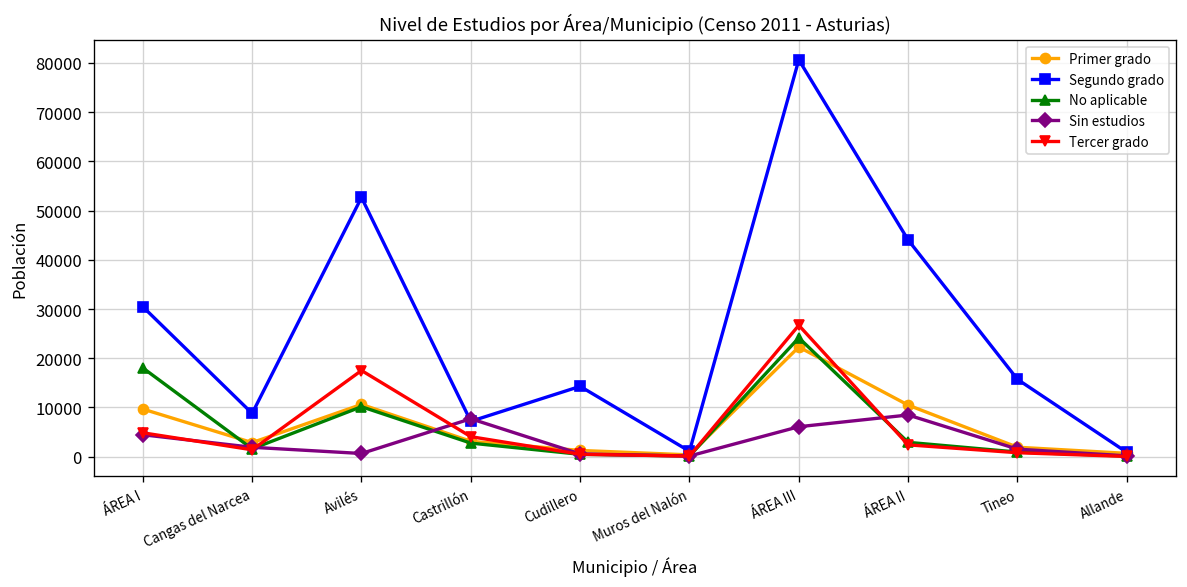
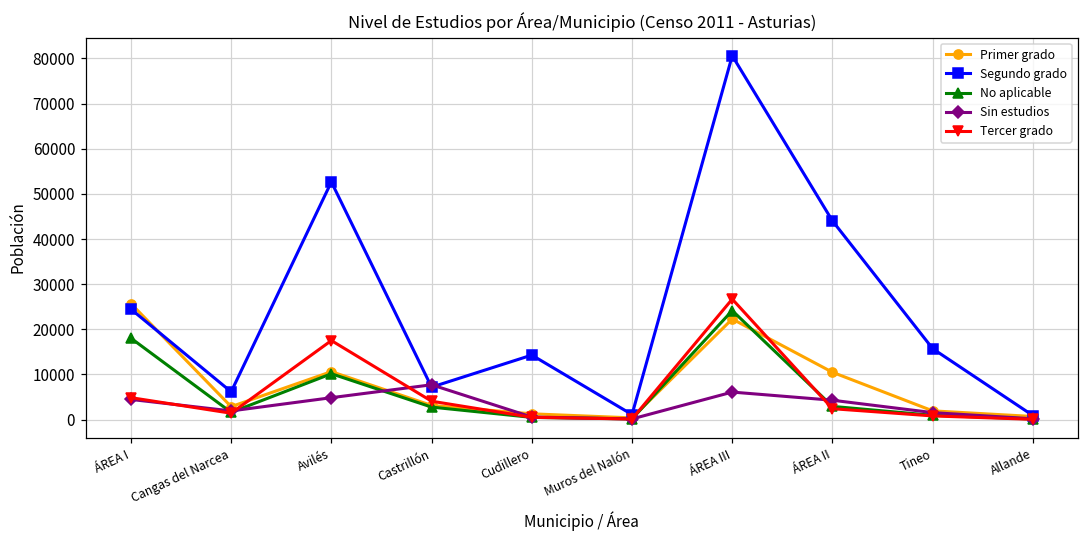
Primer grado, ÁREA I: 10000 -> 26000
Segundo grado, ÁREA I: 30000 -> 24000
Segundo grado, Cangas del Narcea: 9000 -> 6000
Sin estudios, Avilés: 1000 -> 5000
Sin estudios, ÁREA II: 8000 -> 4000
